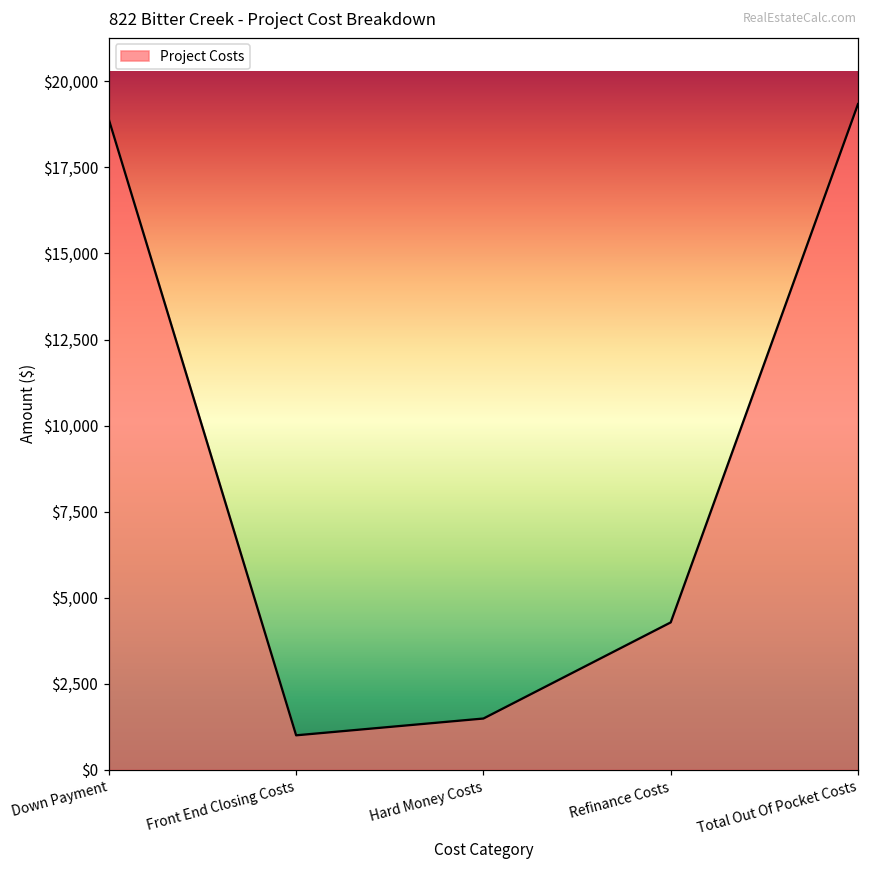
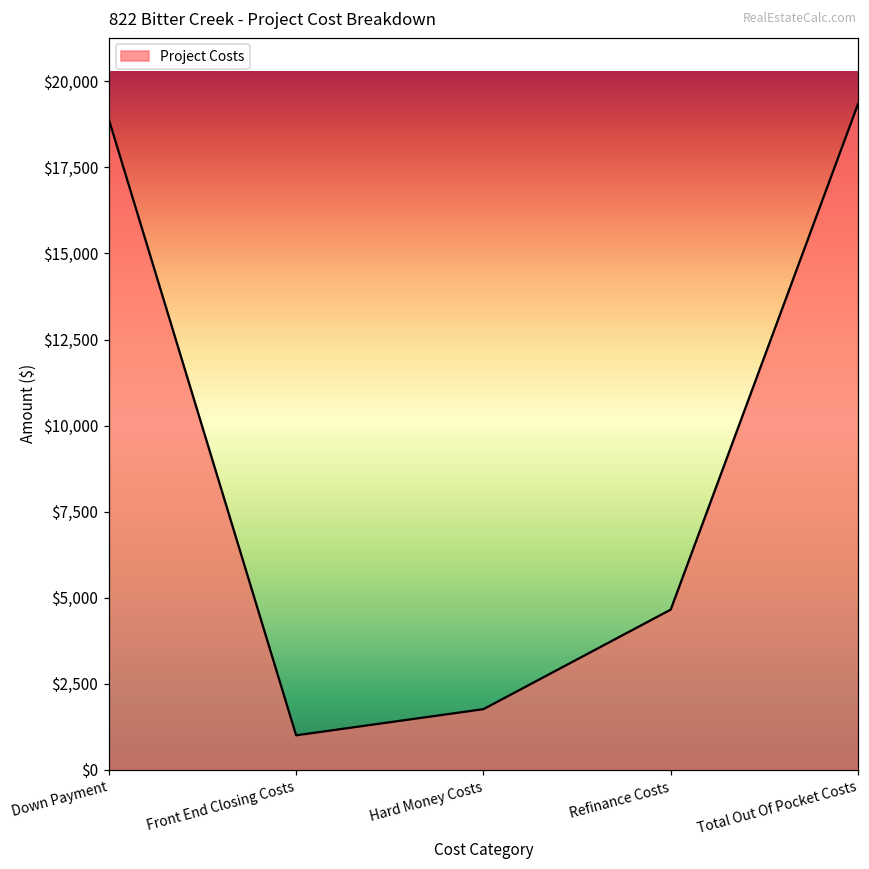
Hard Money Costs: $1,500 -> $1,800
Refinance Costs: $4,300 -> $4,700
